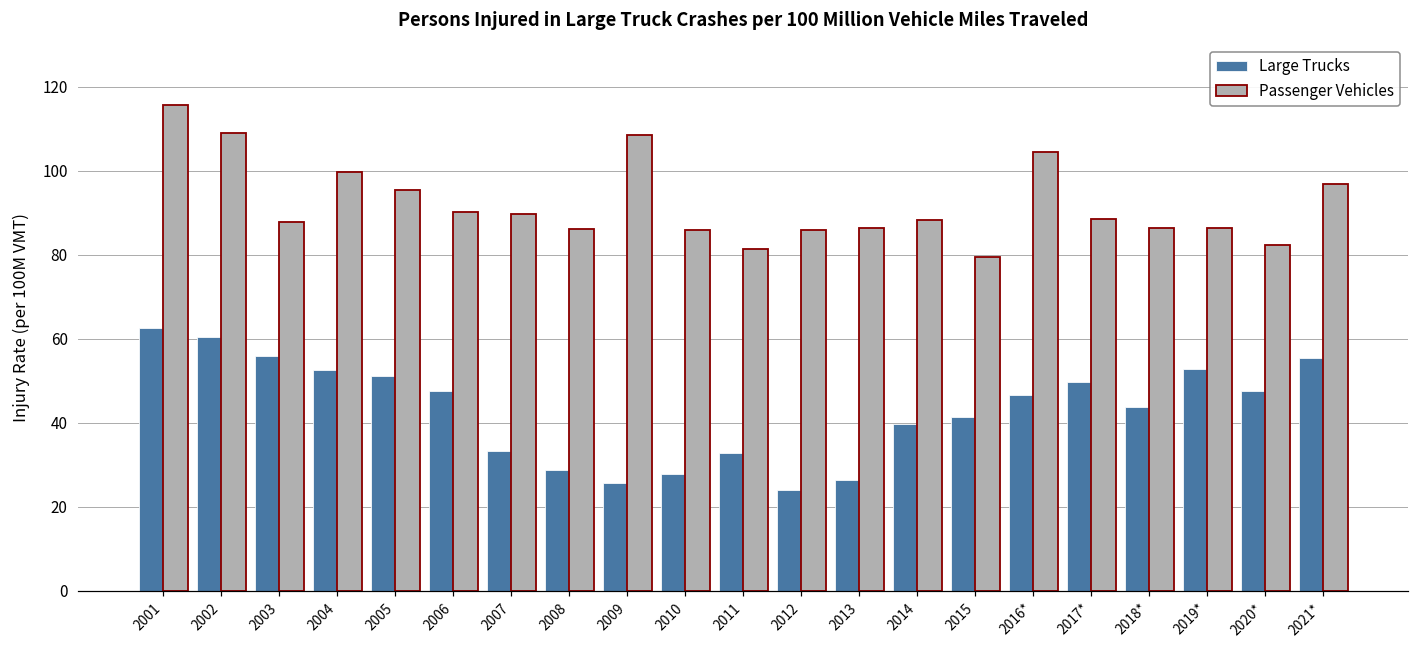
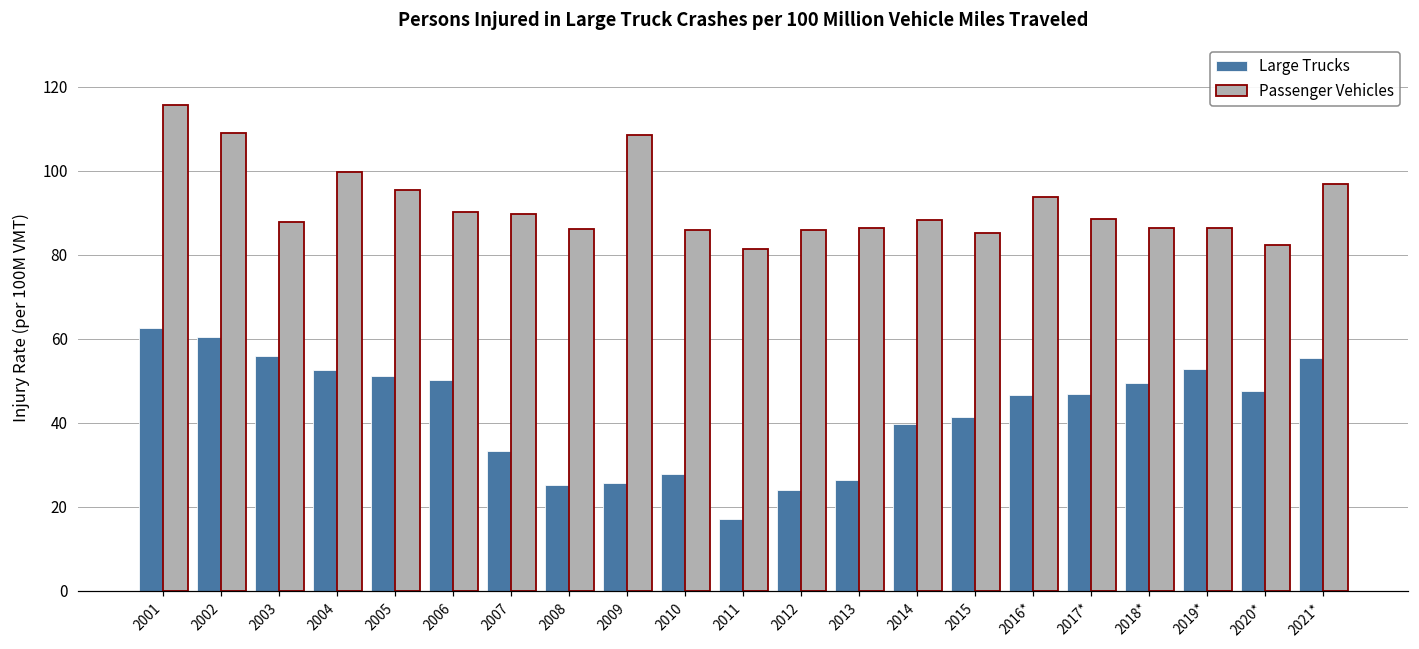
Large Trucks, 2006: 48 -> 50
Large Trucks, 2008: 29 -> 25
Large Trucks, 2011: 33 -> 17
Passenger Vehicles, 2015: 80 -> 85
Passenger Vehicles, 2016*: 104 -> 94
Large Trucks, 2017*: 50 -> 47
Large Trucks, 2018*: 44 -> 49
